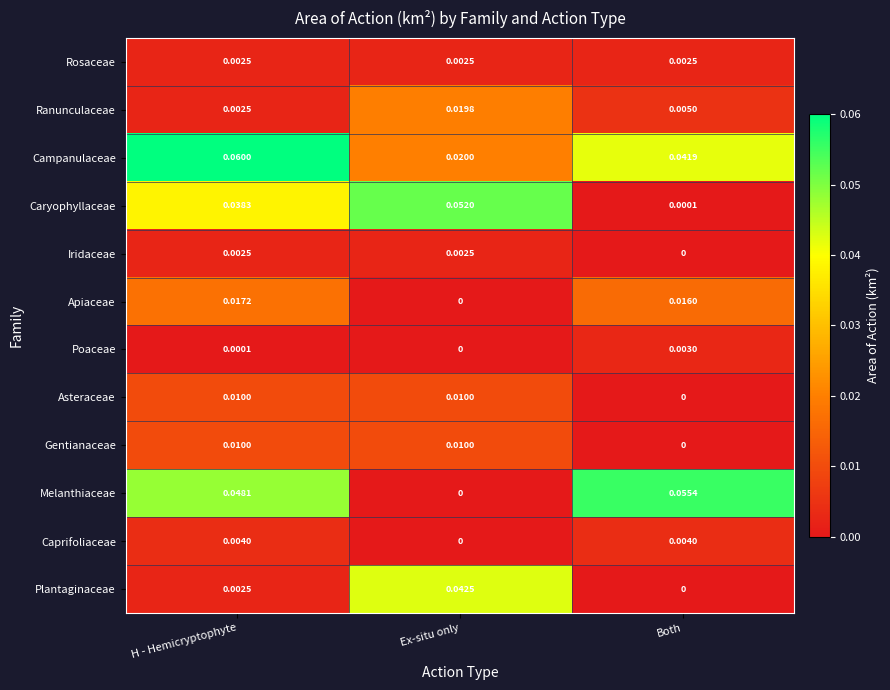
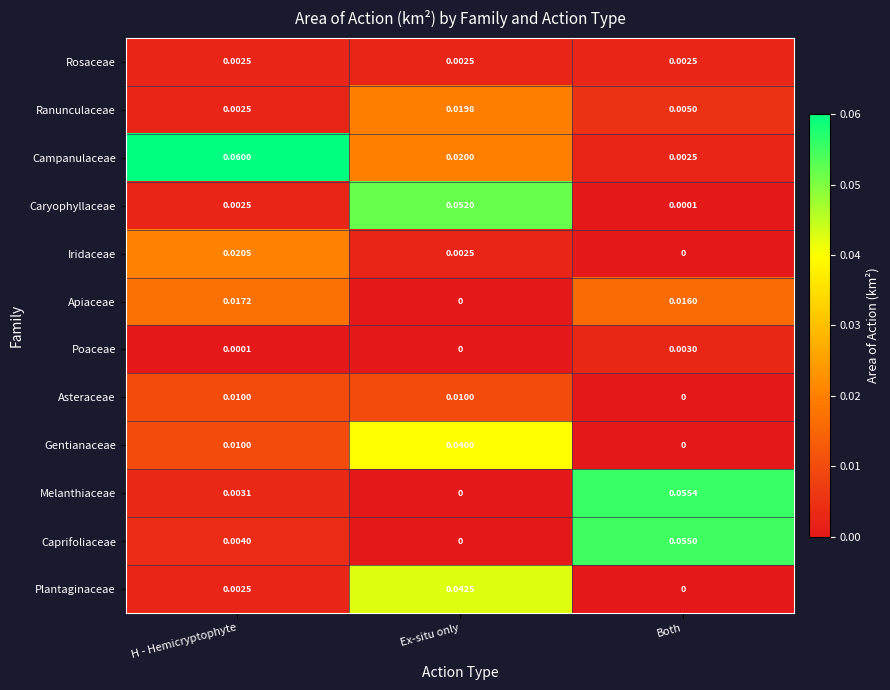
Campanulaceae, Both: 0.0419 -> 0.0025
Caryophyllaceae, H - Hemicryptophyte: 0.0383 -> 0.0025
Iridaceae, H - Hemicryptophyte: 0.0025 -> 0.0205
Gentianaceae, Ex-situ only: 0.0100 -> 0.0400
Melanthiaceae, H - Hemicryptophyte: 0.0481 -> 0.0031
Caprifoliaceae, Both: 0.0040 -> 0.0550
